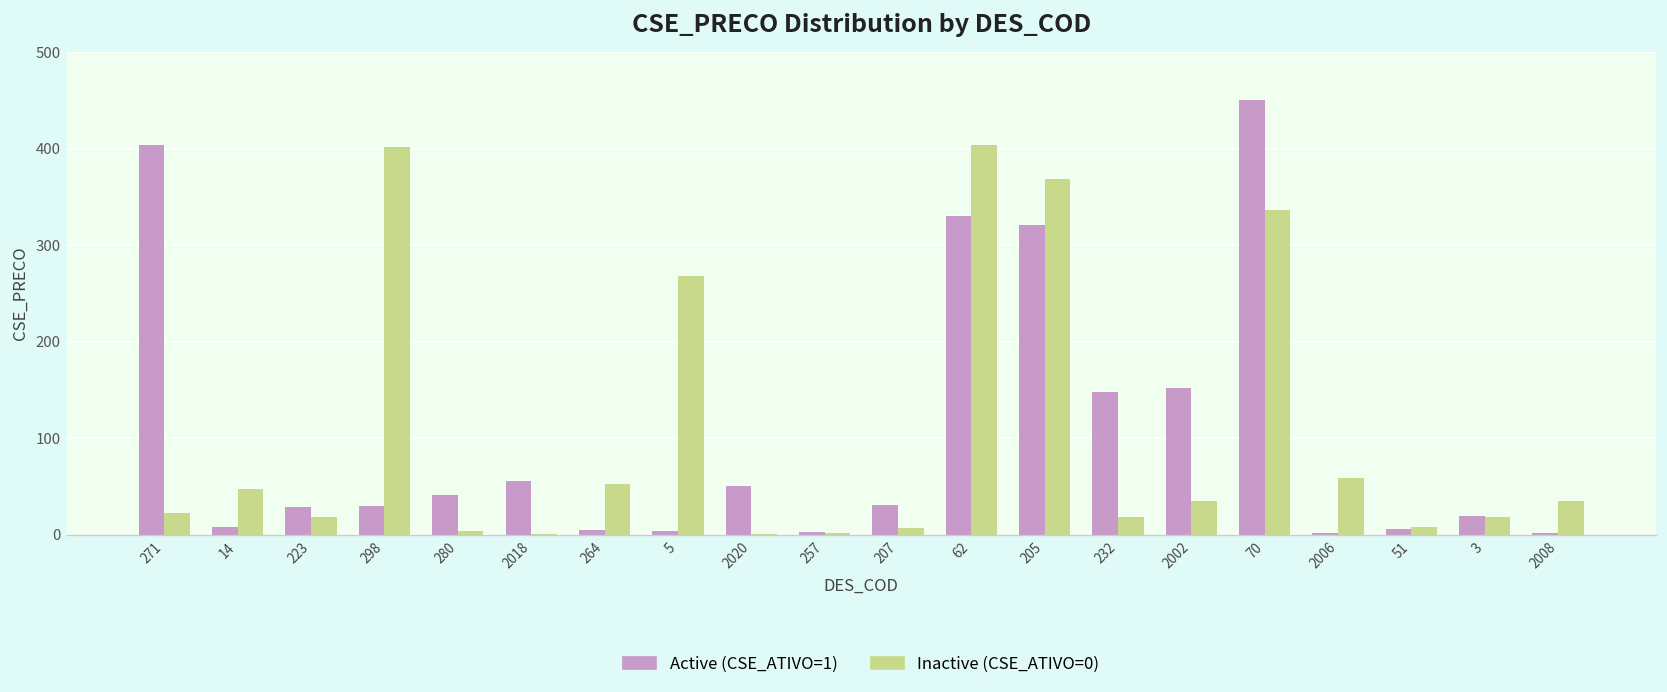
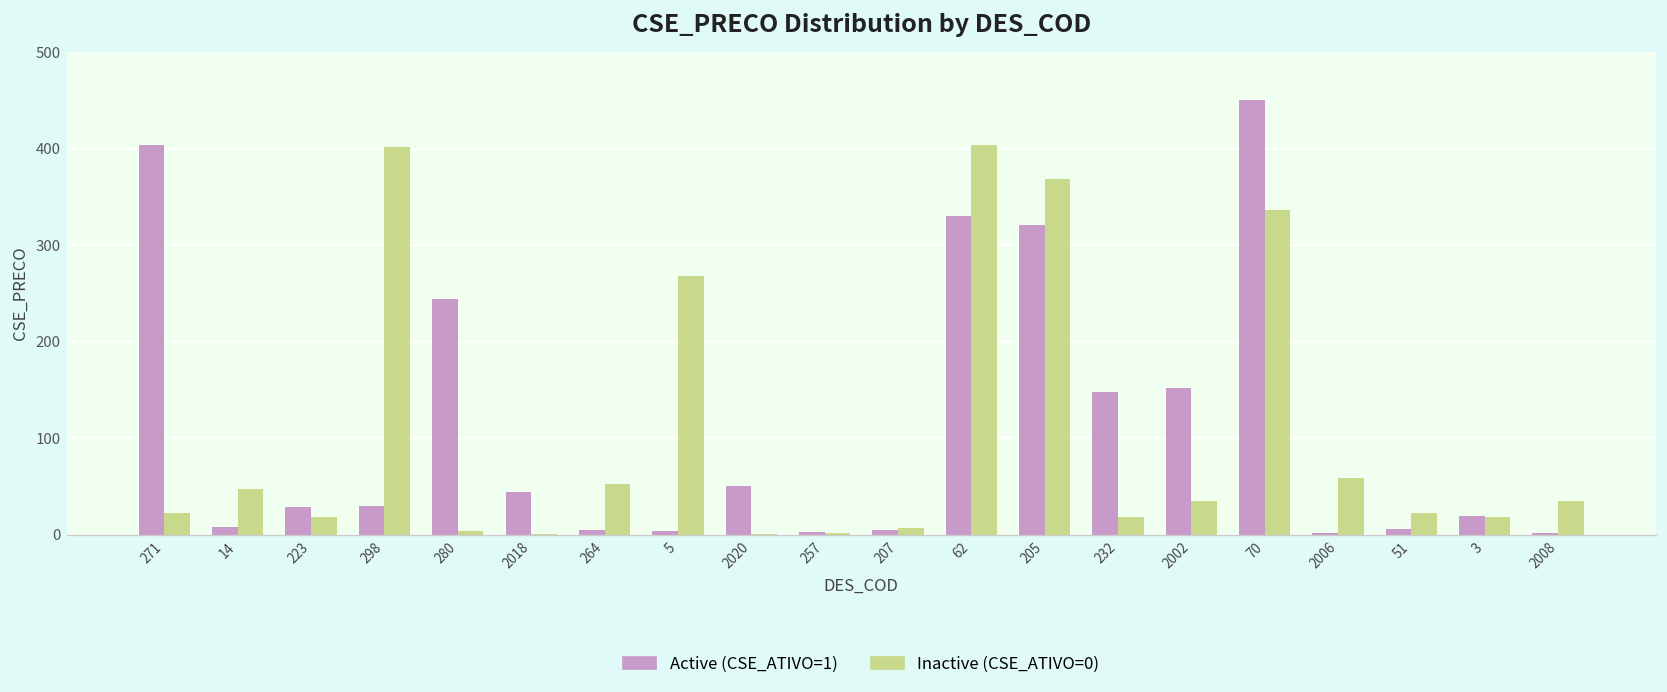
Active (CSE_ATIVO=1), 280: 40 -> 240
Active (CSE_ATIVO=1), 2018: 60 -> 40
Active (CSE_ATIVO=1), 207: 30 -> 0
Inactive (CSE_ATIVO=0), 51: 10 -> 20
